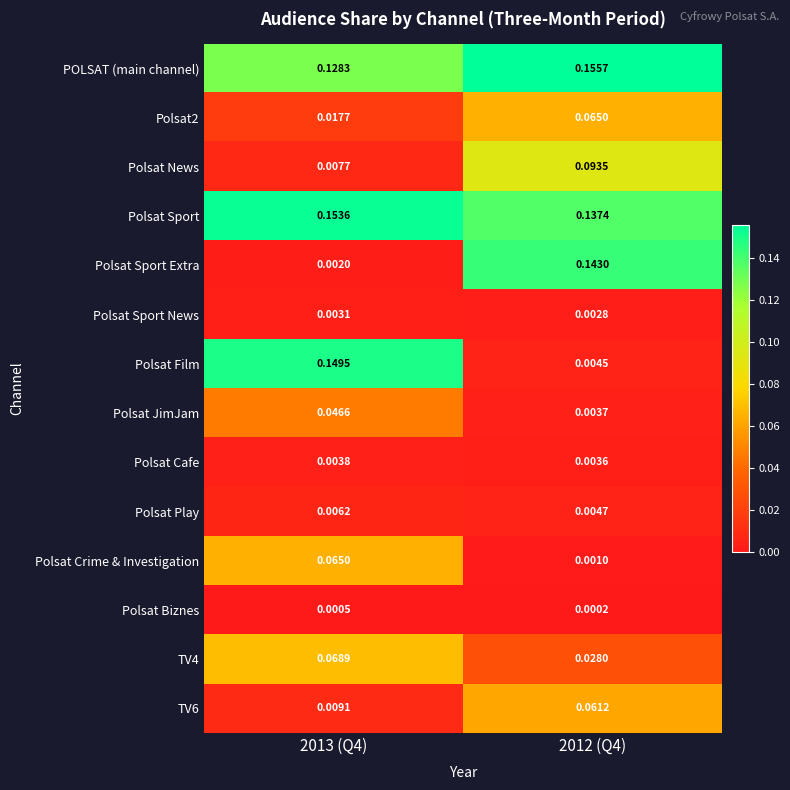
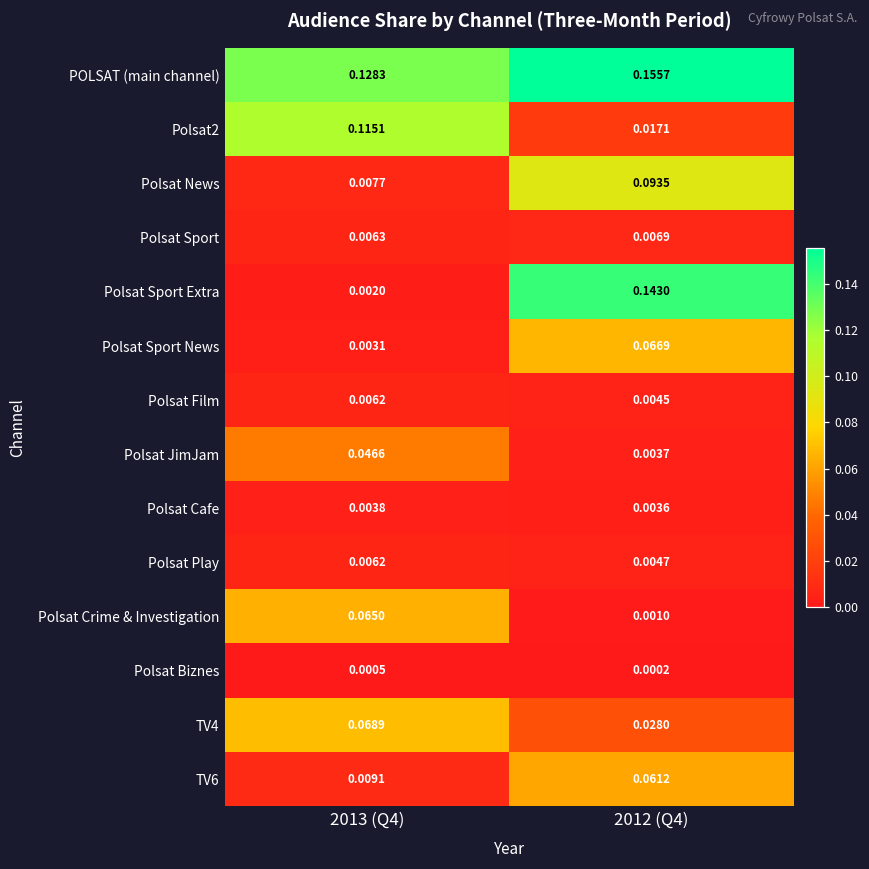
Polsat2, 2013 (Q4): 0.0177 -> 0.1151
Polsat2, 2012 (Q4): 0.0650 -> 0.0171
Polsat Sport, 2013 (Q4): 0.1536 -> 0.0063
Polsat Sport, 2012 (Q4): 0.1374 -> 0.0069
Polsat Sport News, 2012 (Q4): 0.0028 -> 0.0669
Polsat Film, 2013 (Q4): 0.1495 -> 0.0062
